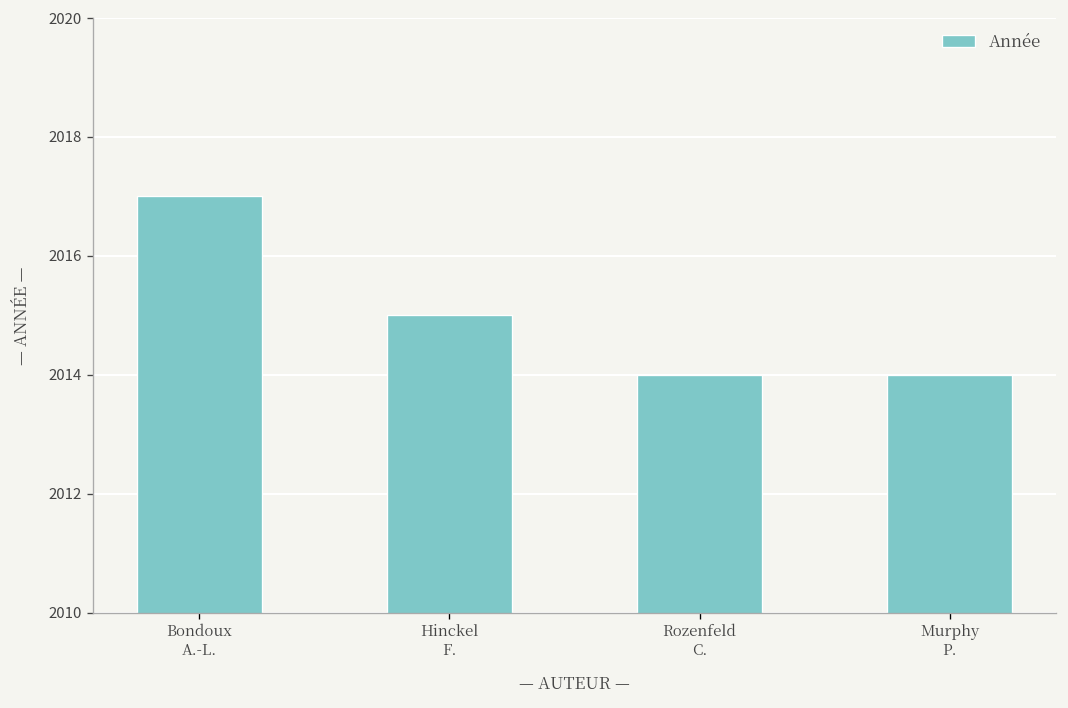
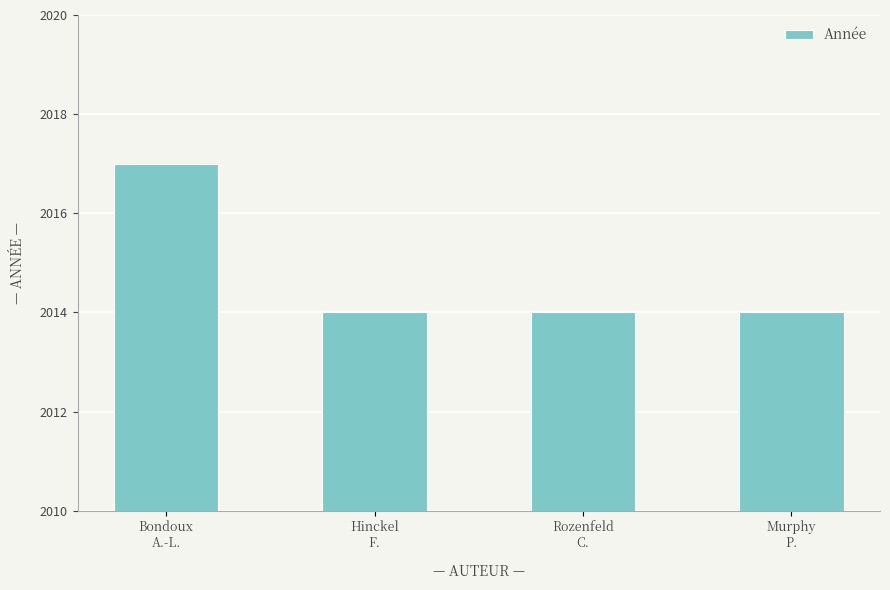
Hinckel F.: 2015 -> 2014
